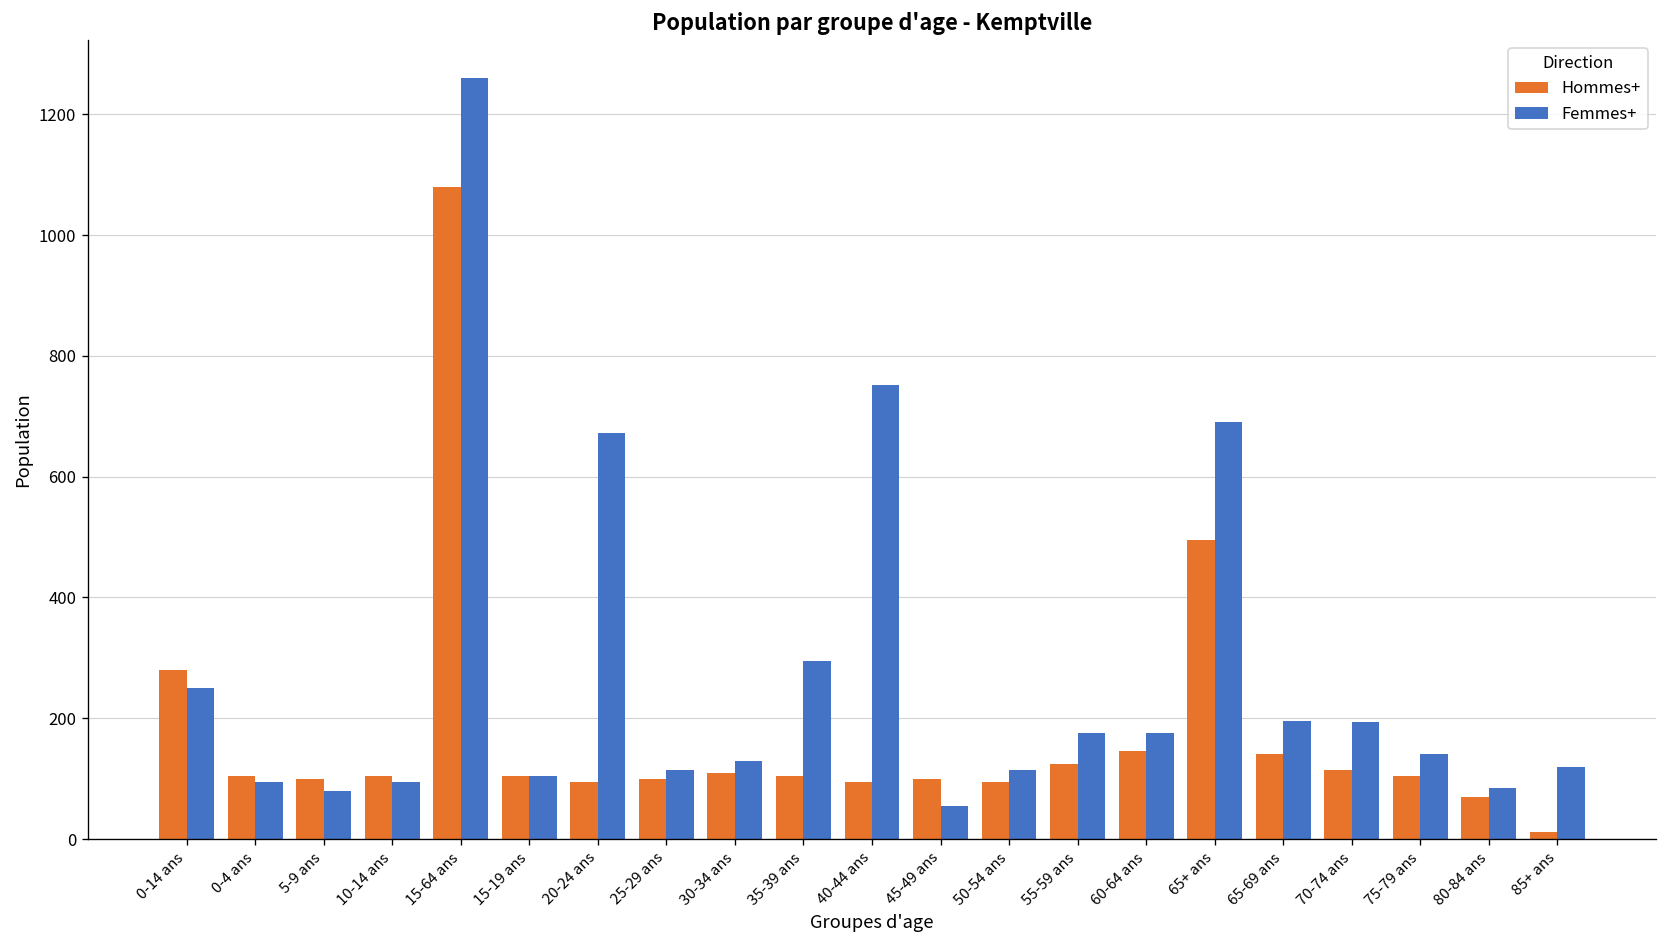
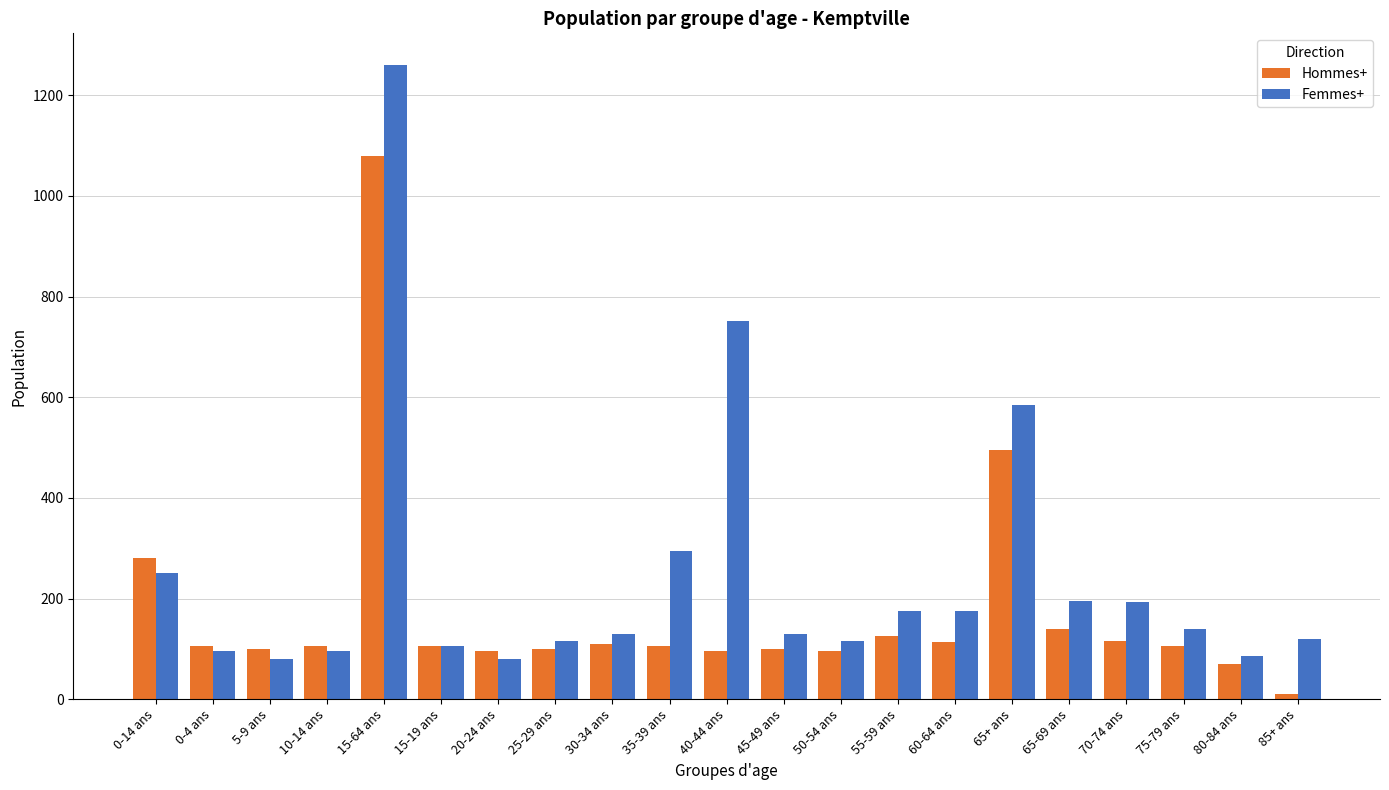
Femmes+, 20-24 ans: 670 -> 80
Femmes+, 45-49 ans: 60 -> 130
Hommes+, 60-64 ans: 150 -> 110
Femmes+, 65+ ans: 690 -> 580
